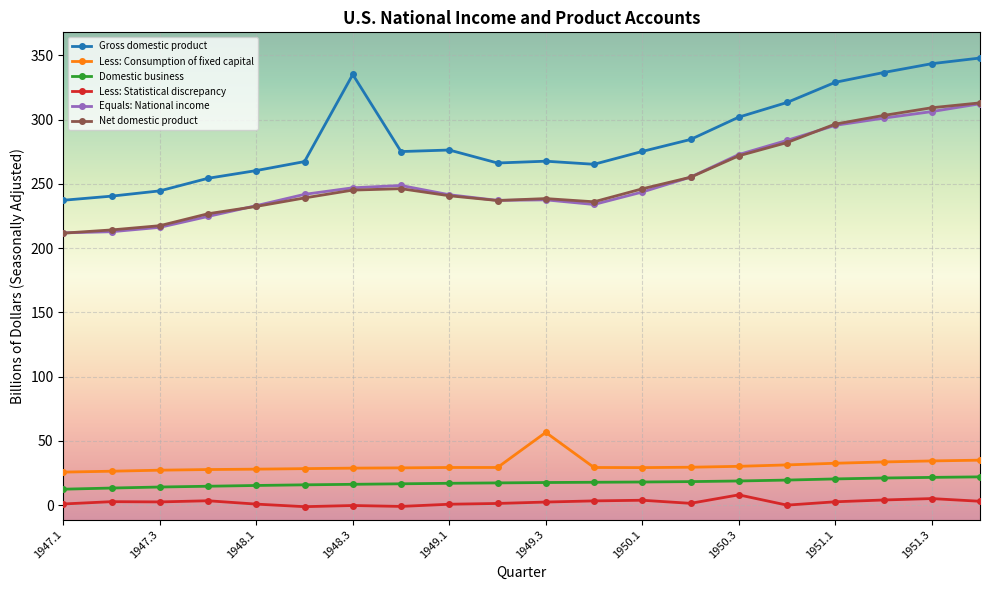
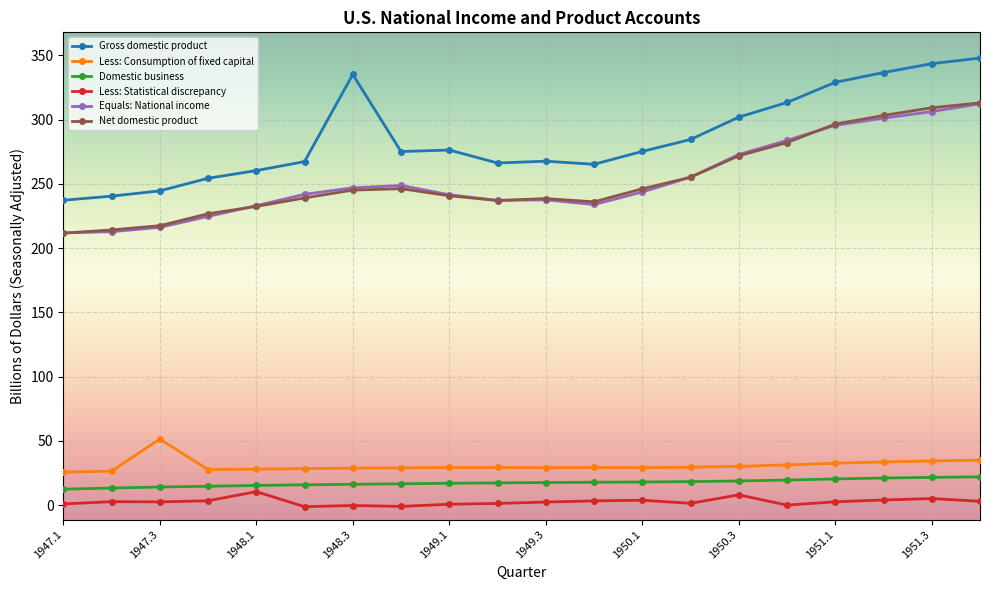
Less: Consumption of fixed capital, 1947.3: 27 -> 51
Less: Statistical discrepancy, 1948.1: 1 -> 10
Less: Consumption of fixed capital, 1949.3: 57 -> 29
